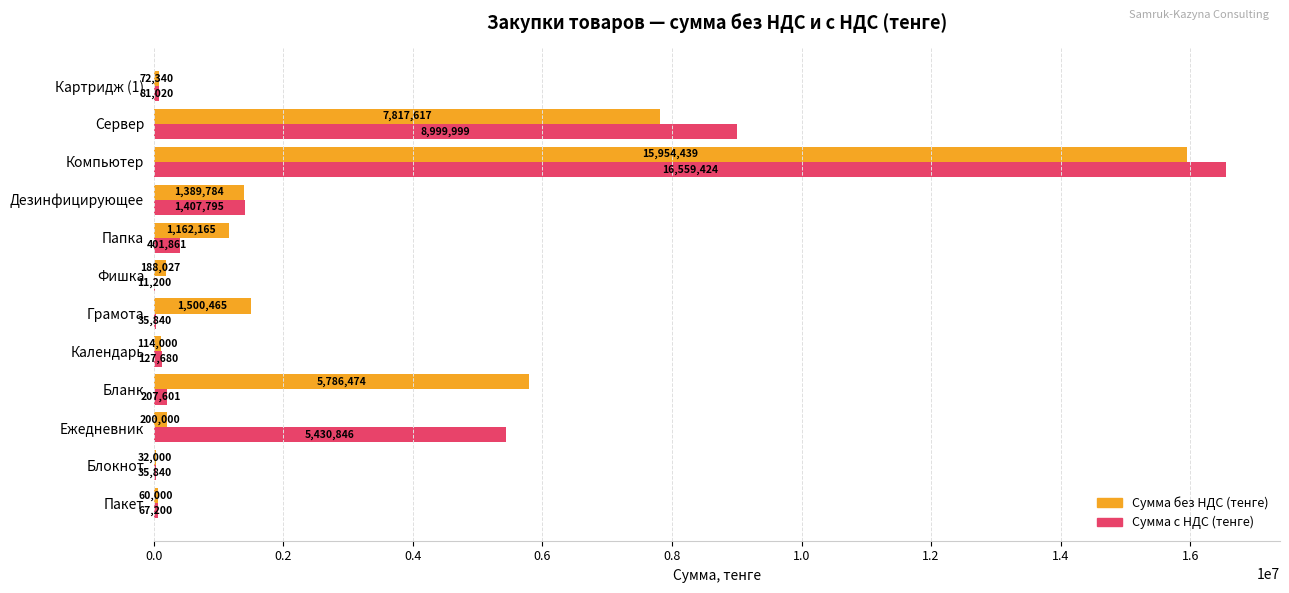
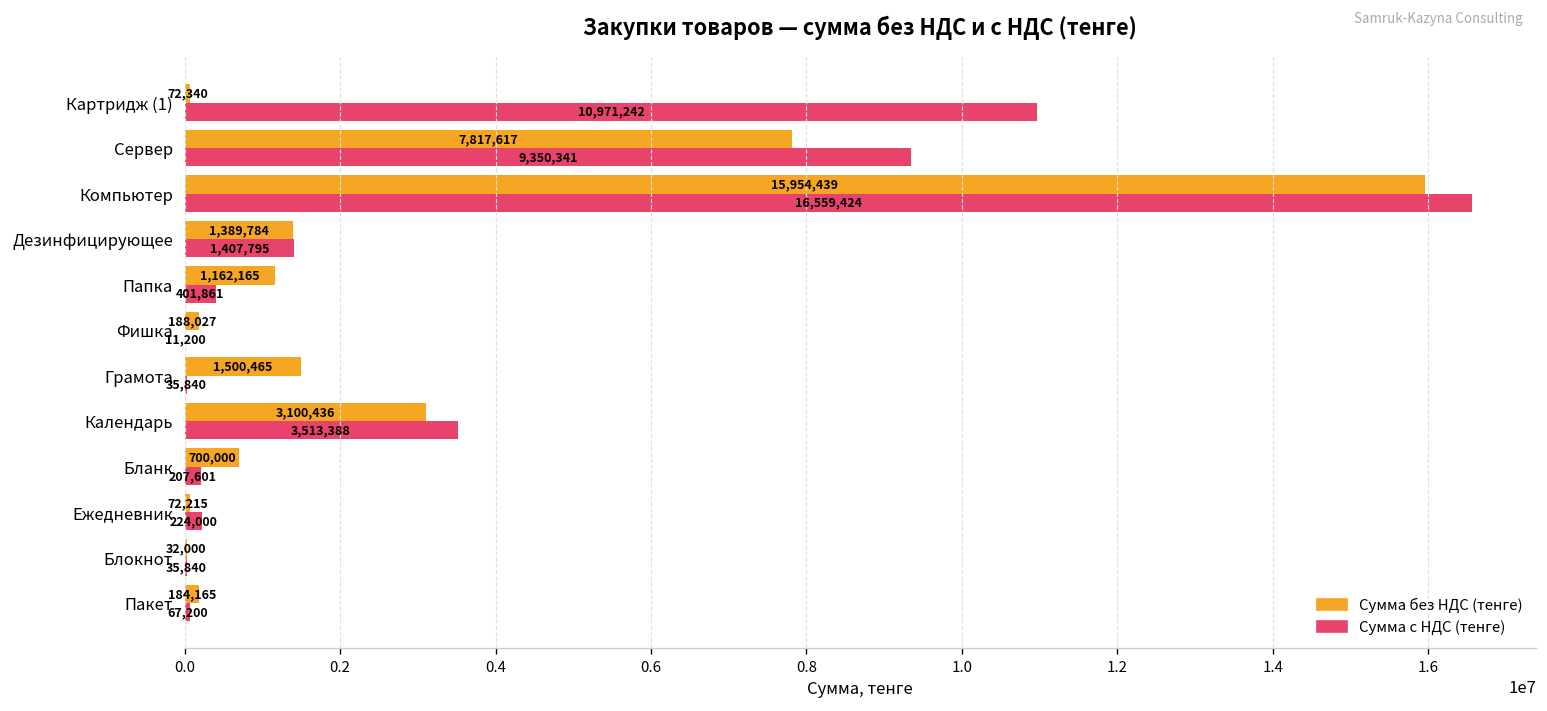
Сумма с НДС (тенге), Картридж (1): 81,020 -> 10,971,242
Сумма с НДС (тенге), Сервер: 8,999,999 -> 9,350,341
Сумма без НДС (тенге), Календарь: 114,000 -> 3,100,436
Сумма с НДС (тенге), Календарь: 127,680 -> 3,513,388
Сумма без НДС (тенге), Бланк: 5,786,474 -> 700,000
Сумма без НДС (тенге), Ежедневник: 200,000 -> 72,215
Сумма с НДС (тенге), Ежедневник: 5,430,846 -> 224,000
Сумма без НДС (тенге), Пакет: 60,000 -> 184,165
